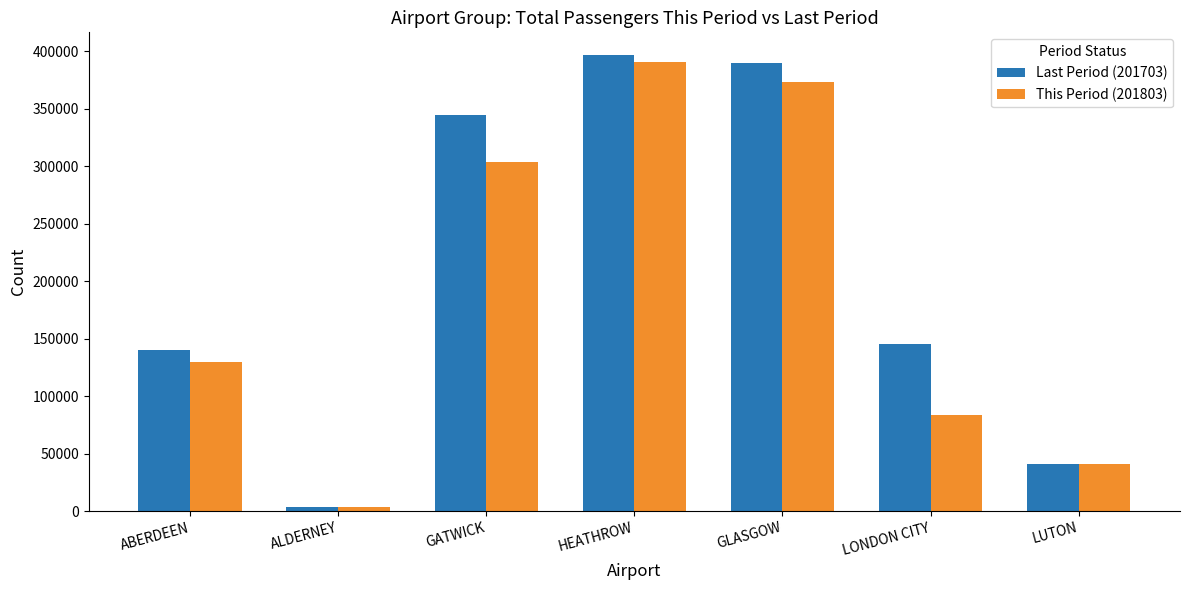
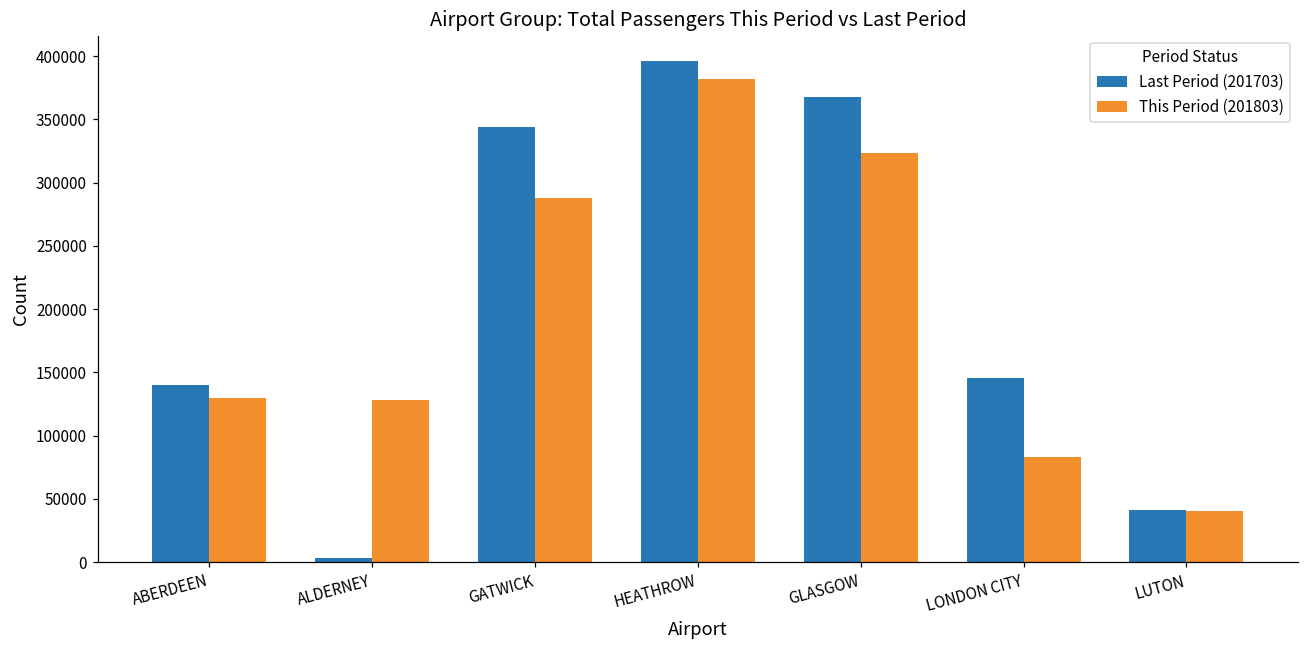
This Period (201803), ALDERNEY: 4000 -> 128000
This Period (201803), GATWICK: 303000 -> 288000
This Period (201803), HEATHROW: 390000 -> 382000
Last Period (201703), GLASGOW: 389000 -> 368000
This Period (201803), GLASGOW: 373000 -> 324000
